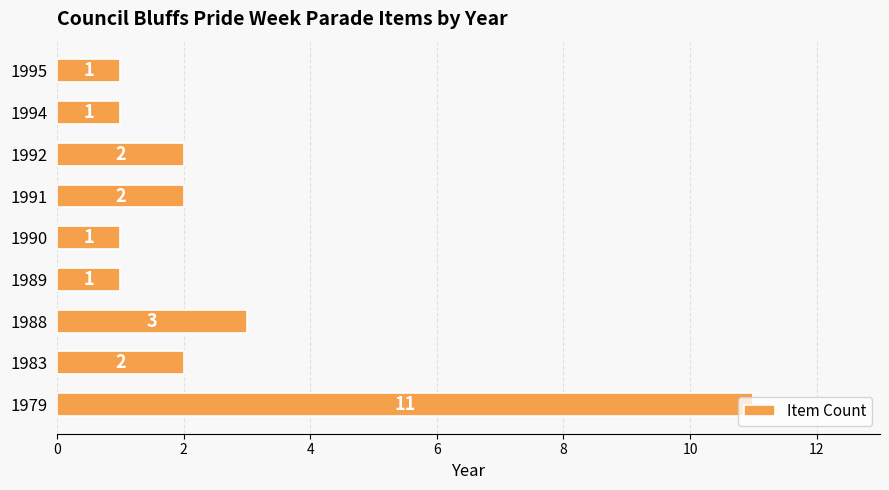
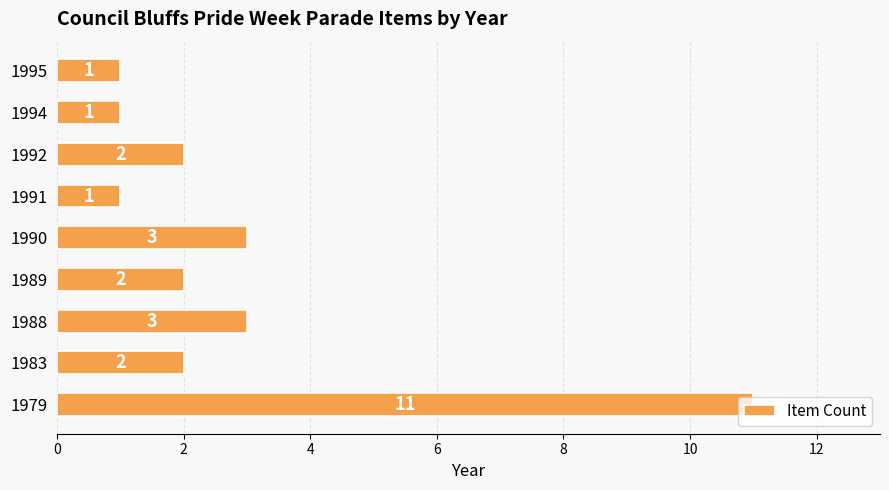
1991: 2 -> 1
1990: 1 -> 3
1989: 1 -> 2
